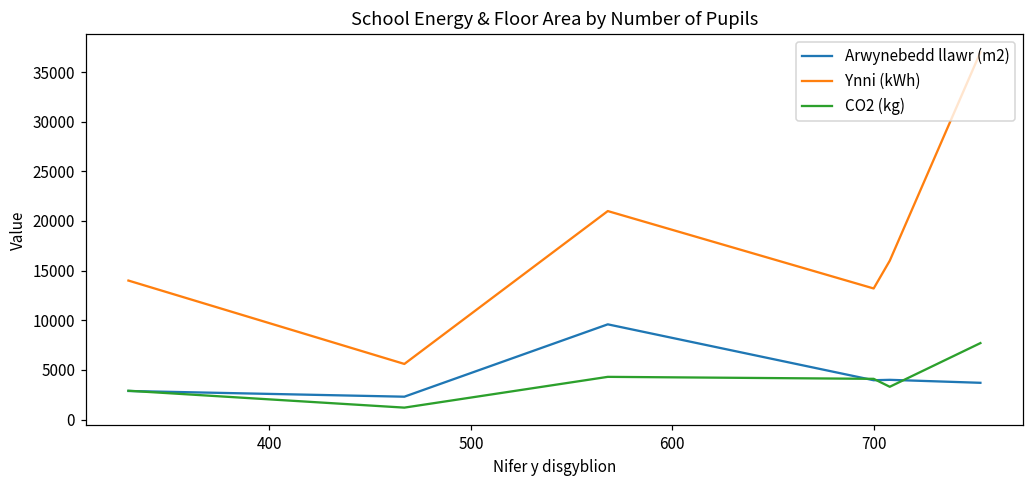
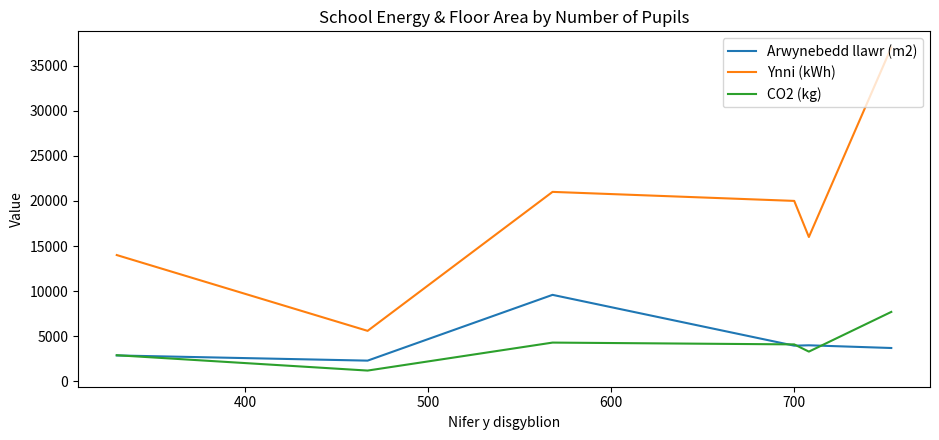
Ynni (kWh), 700: 13000 -> 20000
